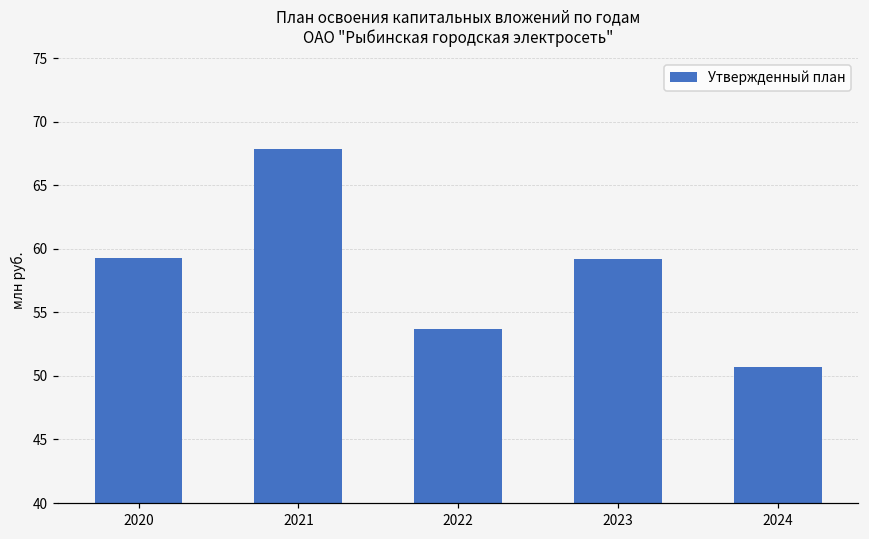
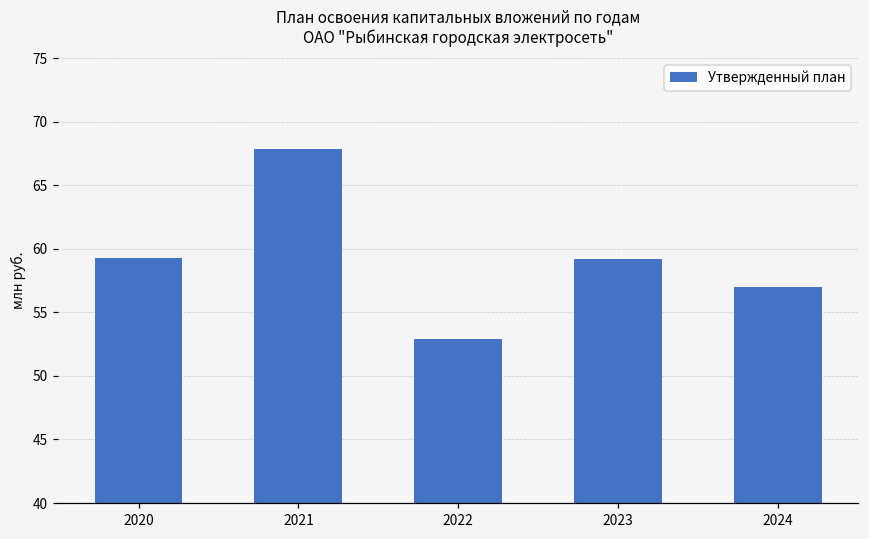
2022: 53.7 -> 52.9
2024: 50.7 -> 57.0
